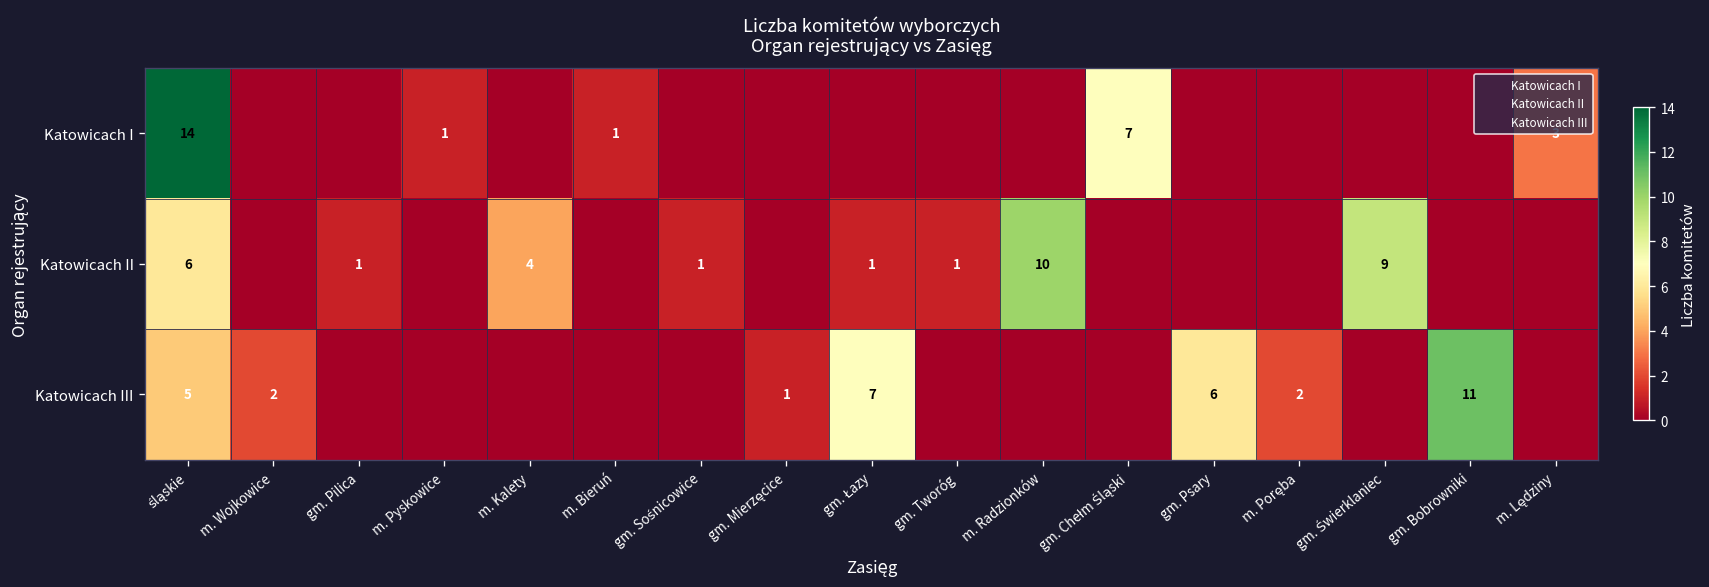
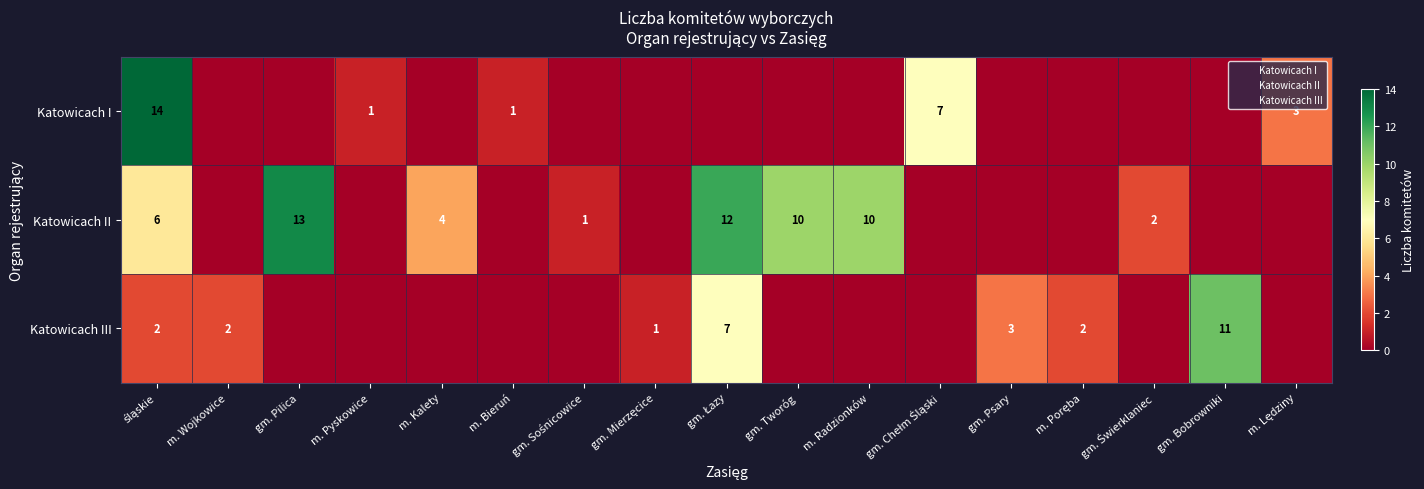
Katowicach II, gm. Pilica: 1 -> 13
Katowicach II, gm. Łazy: 1 -> 12
Katowicach II, gm. Tworóg: 1 -> 10
Katowicach II, gm. Świerklaniec: 9 -> 2
Katowicach III, śląskie: 5 -> 2
Katowicach III, gm. Psary: 6 -> 3
